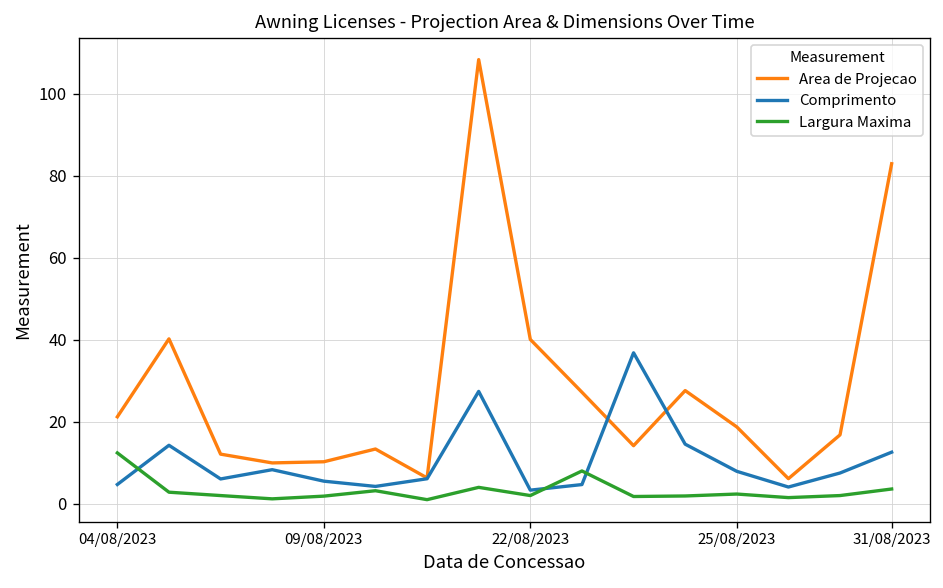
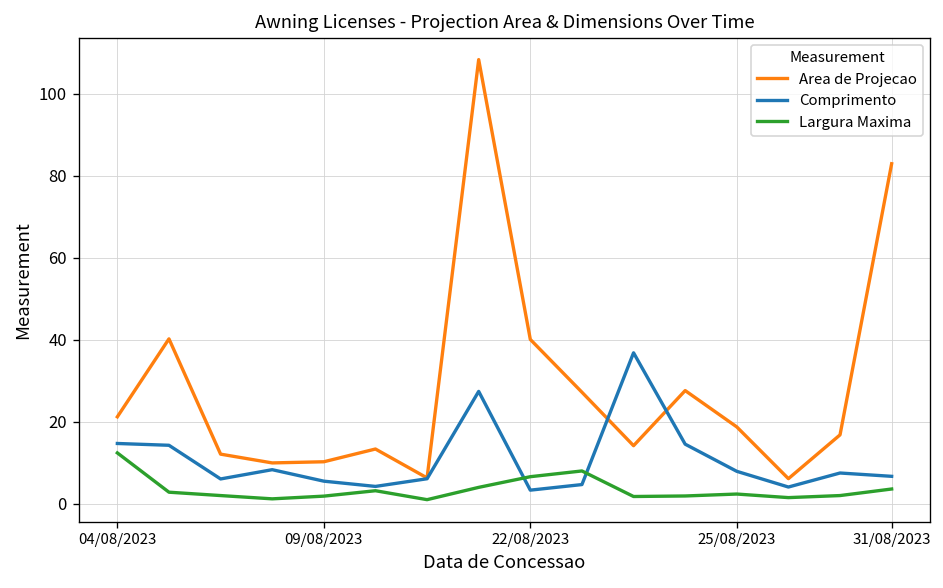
Comprimento, 04/08/2023: 5 -> 15
Largura Maxima, 22/08/2023: 2 -> 7
Comprimento, 31/08/2023: 13 -> 7
